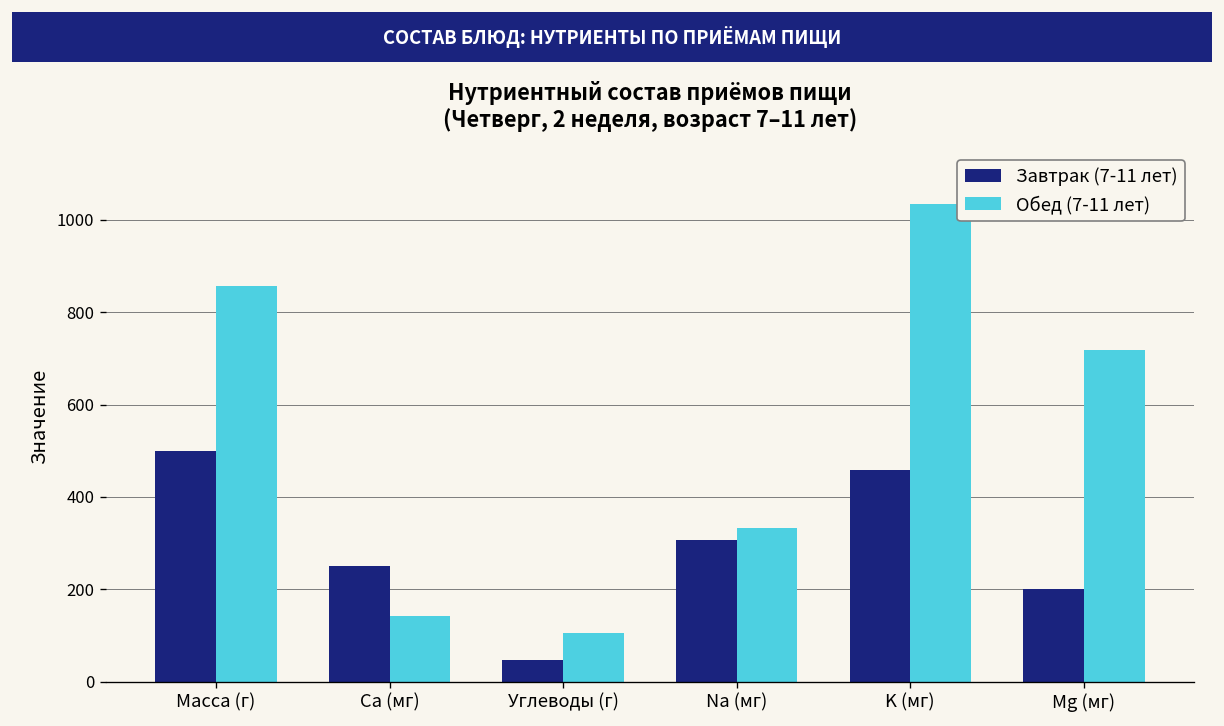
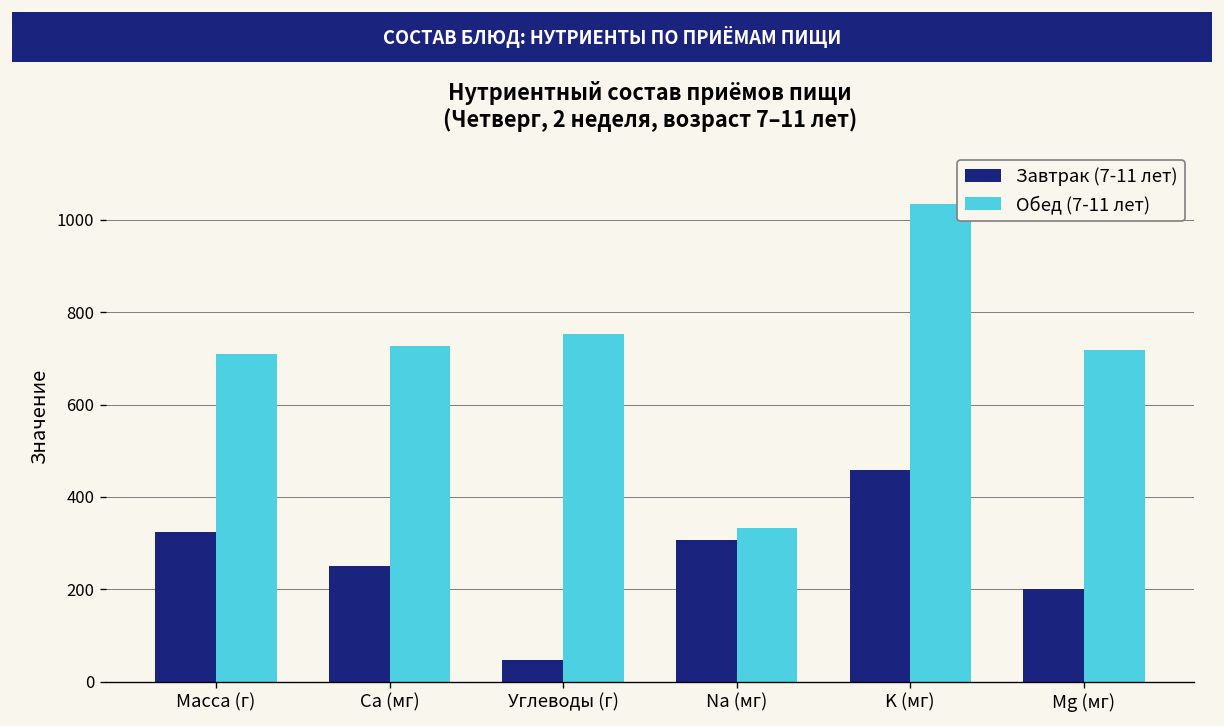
Завтрак (7-11 лет), Масса (г): 500 -> 330
Обед (7-11 лет), Масса (г): 860 -> 710
Обед (7-11 лет), Ca (мг): 140 -> 730
Обед (7-11 лет), Углеводы (г): 110 -> 750
